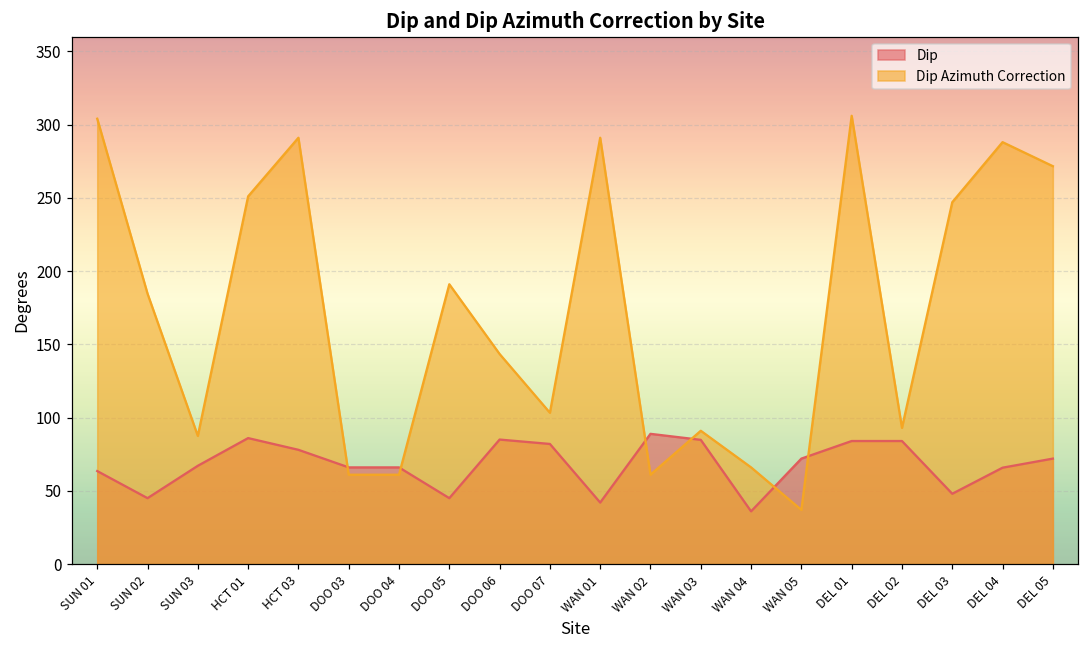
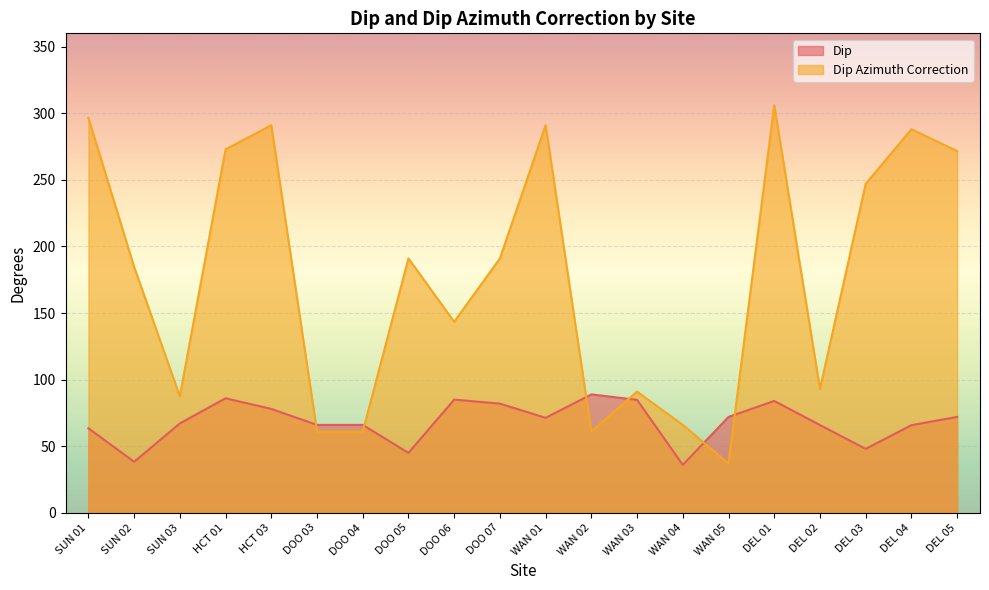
Dip Azimuth Correction, SUN 01: 304 -> 297
Dip, SUN 02: 45 -> 38
Dip Azimuth Correction, HCT 01: 251 -> 273
Dip Azimuth Correction, DOO 07: 103 -> 191
Dip, WAN 01: 42 -> 71
Dip, DEL 02: 84 -> 66
